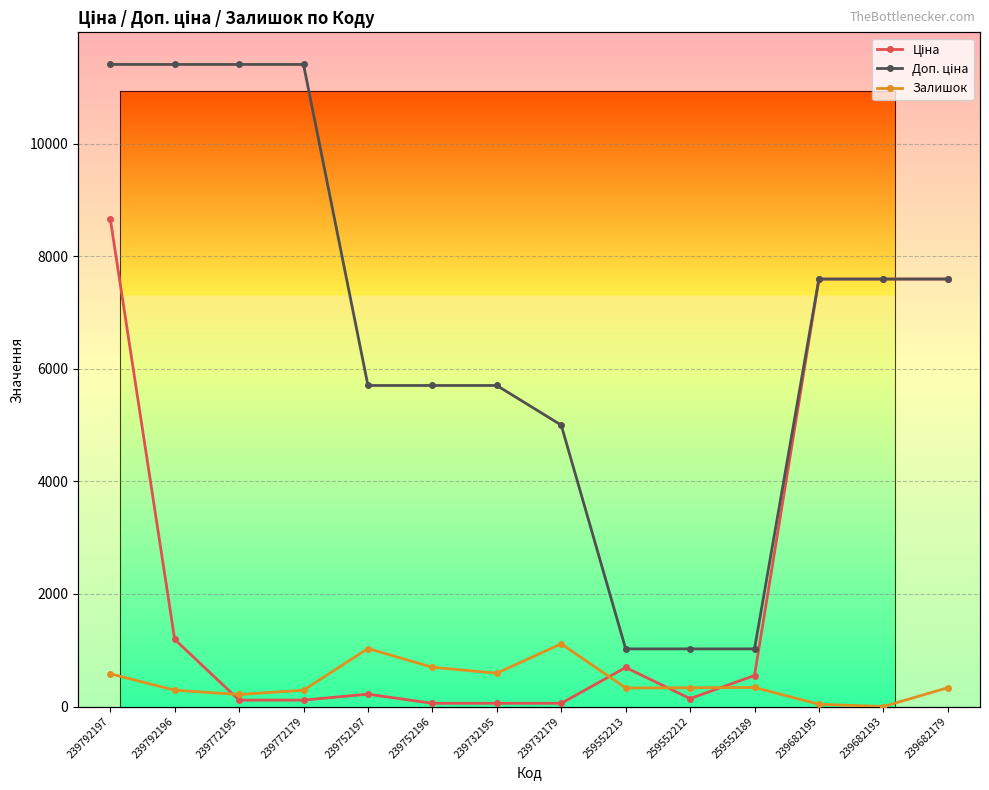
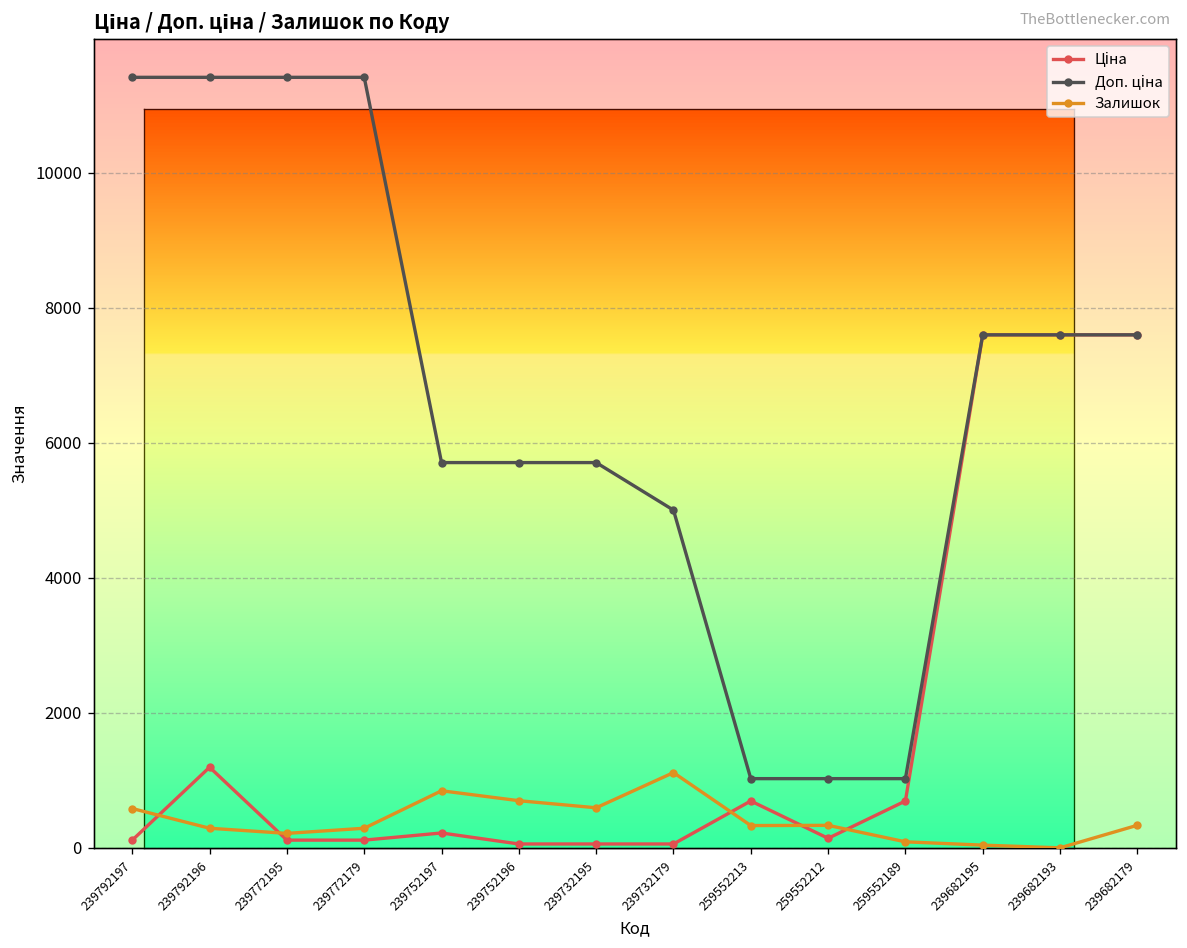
Ціна, 239792197: 8700 -> 100
Залишок, 239752197: 1000 -> 800
Ціна, 259552189: 600 -> 700
Залишок, 259552189: 300 -> 100
